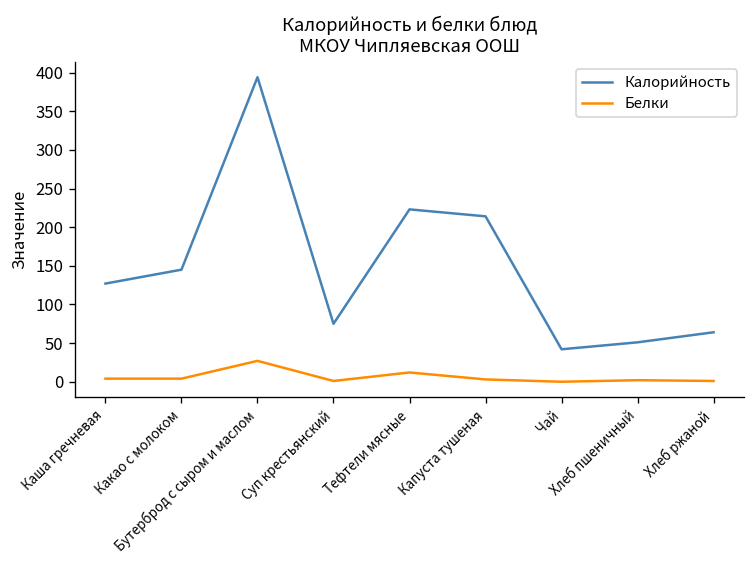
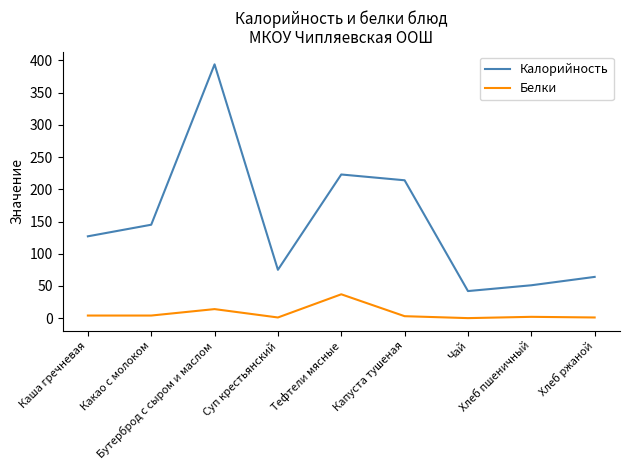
Белки, Бутерброд с сыром и маслом: 30 -> 10
Белки, Тефтели мясные: 10 -> 40
